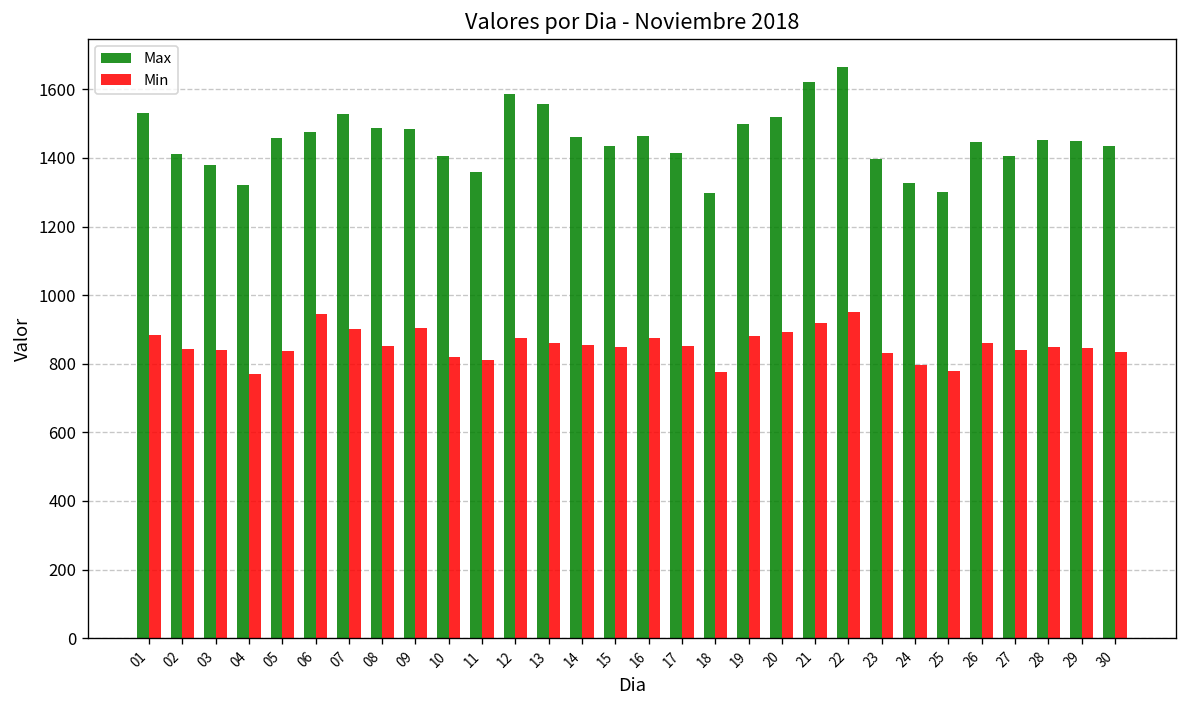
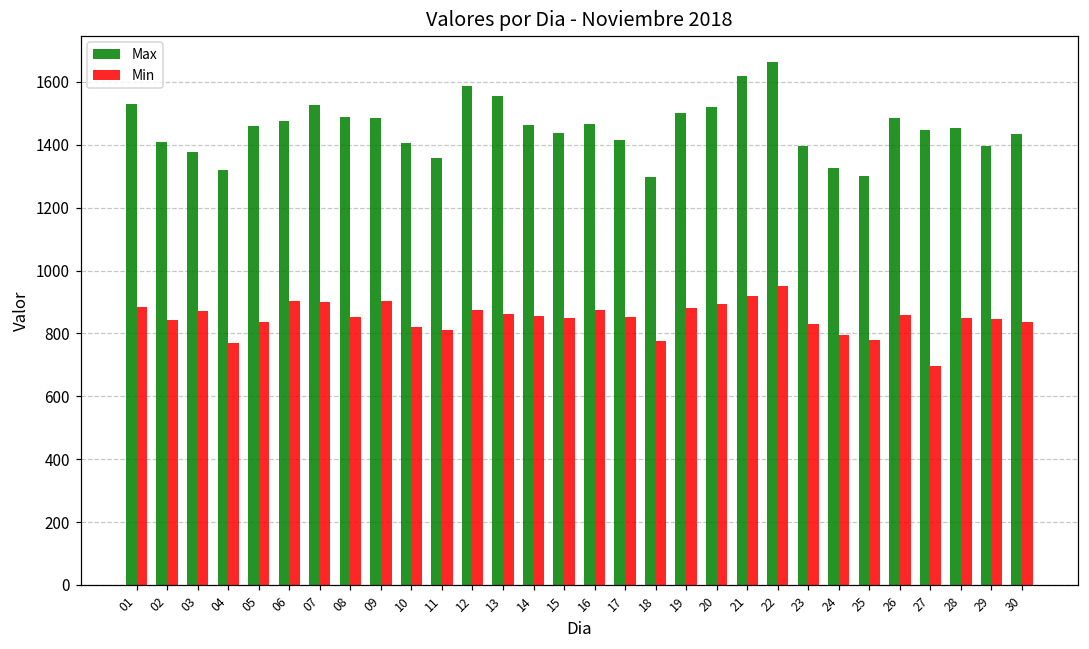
Min, 03: 840 -> 870
Min, 06: 950 -> 900
Max, 26: 1450 -> 1480
Max, 27: 1410 -> 1450
Min, 27: 840 -> 700
Max, 29: 1450 -> 1400
